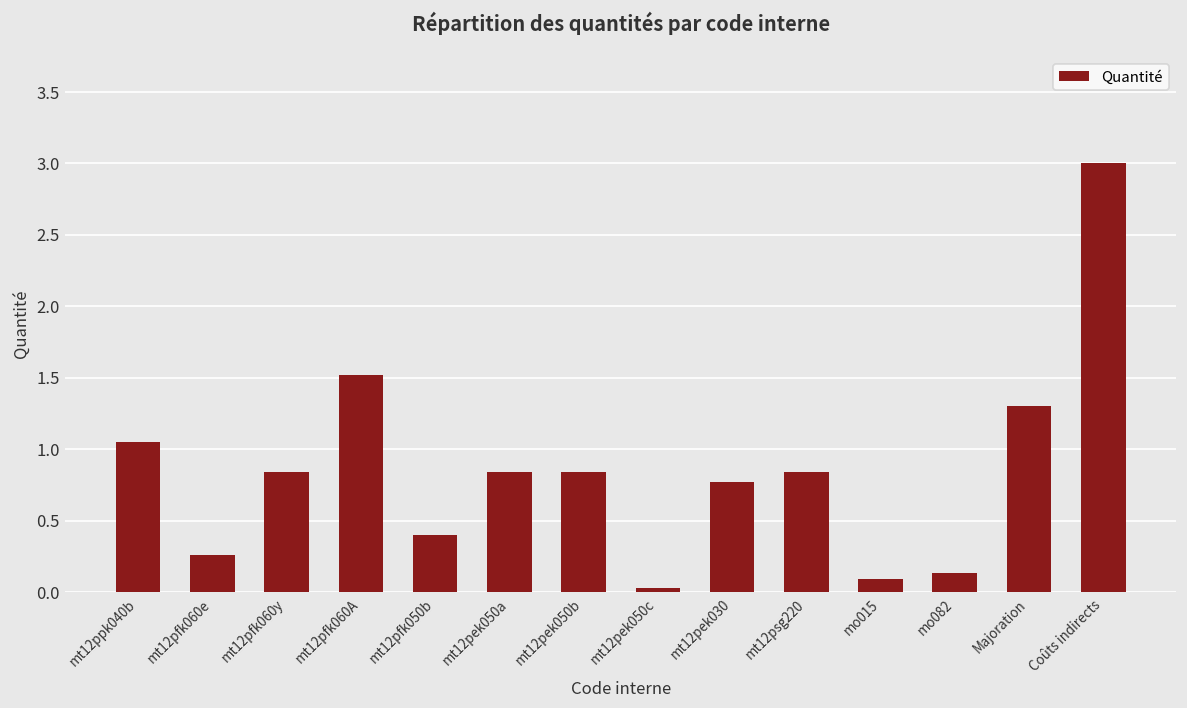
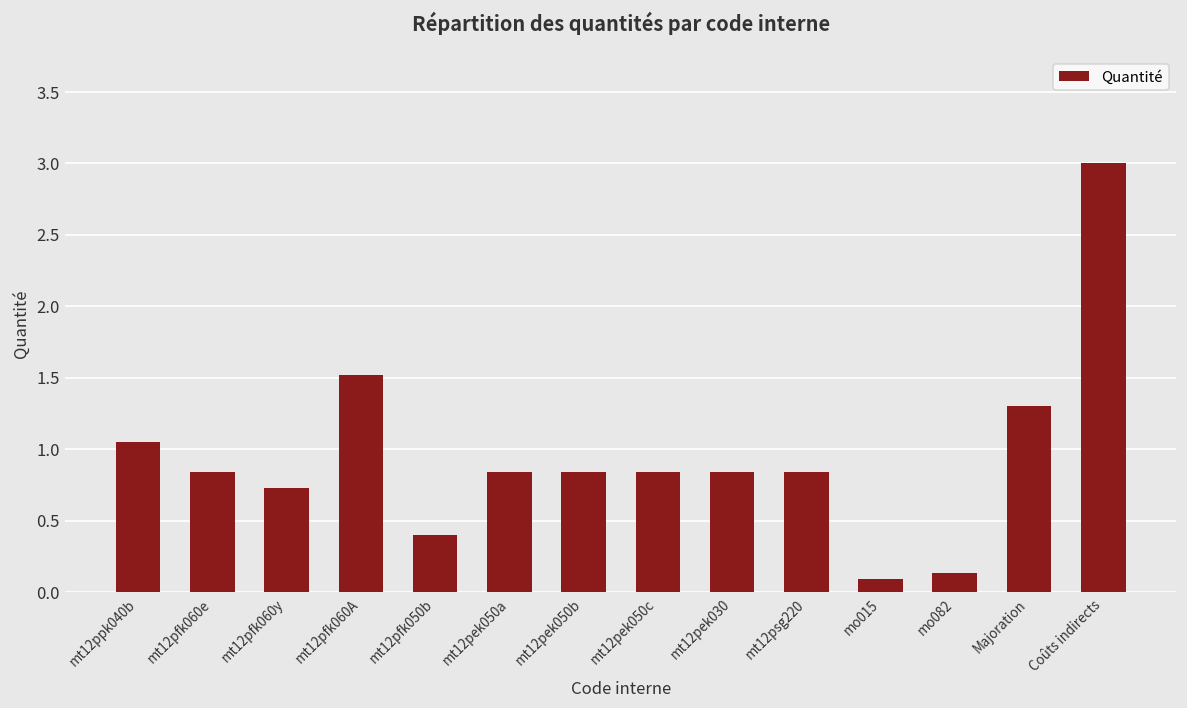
mt12pfk060e: 0.26 -> 0.84
mt12pfk060y: 0.84 -> 0.73
mt12pek050c: 0.03 -> 0.84
mt12pek030: 0.77 -> 0.84
